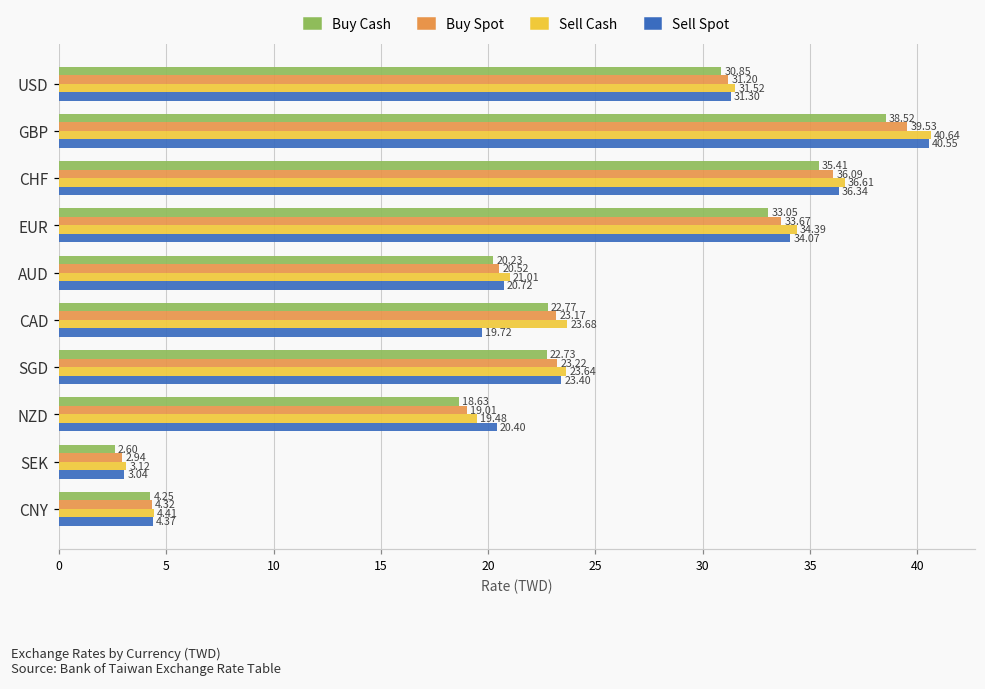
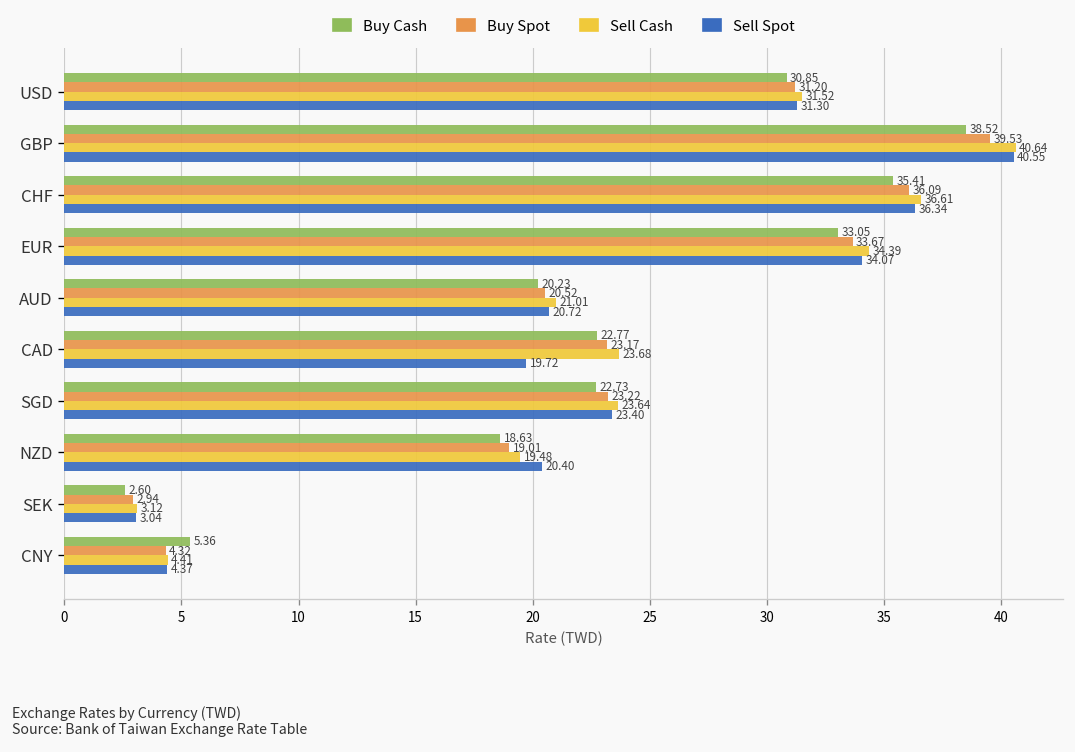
Buy Cash, CNY: 4.25 -> 5.36
